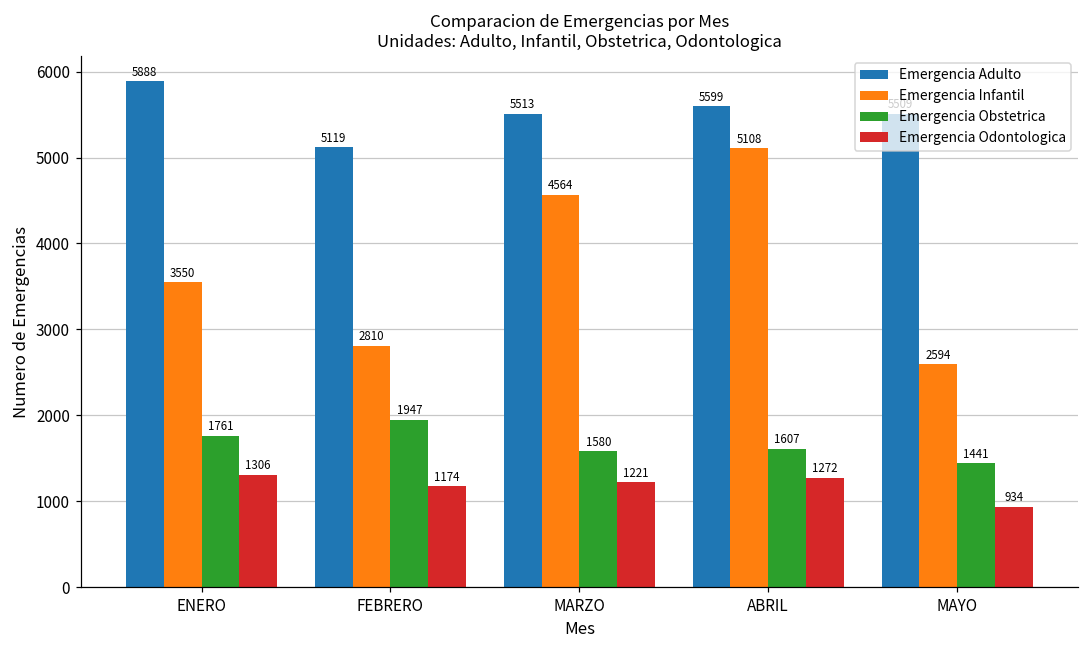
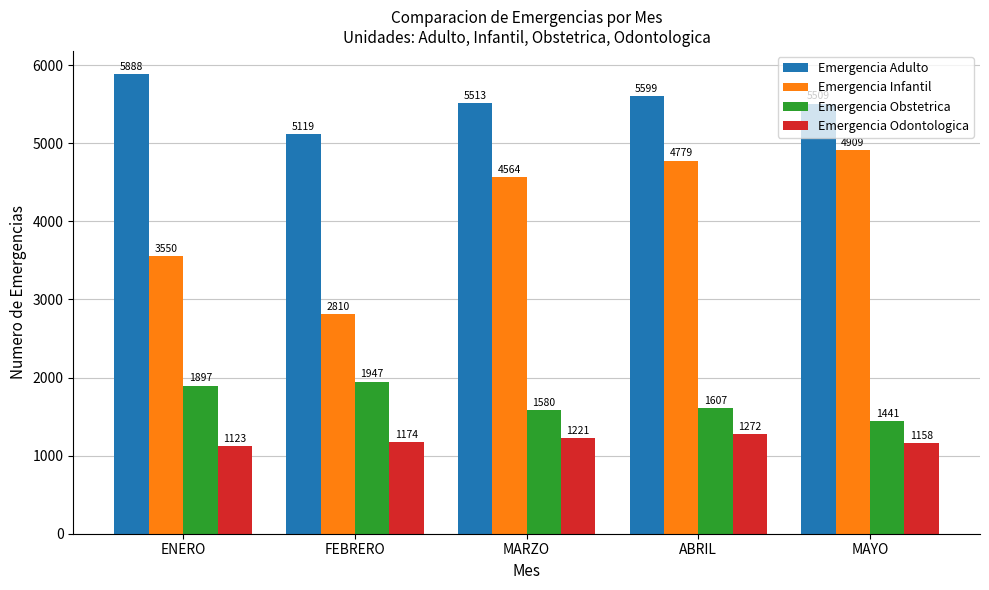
Emergencia Obstetrica, ENERO: 1761 -> 1897
Emergencia Odontologica, ENERO: 1306 -> 1123
Emergencia Infantil, ABRIL: 5108 -> 4779
Emergencia Infantil, MAYO: 2594 -> 4909
Emergencia Odontologica, MAYO: 934 -> 1158
